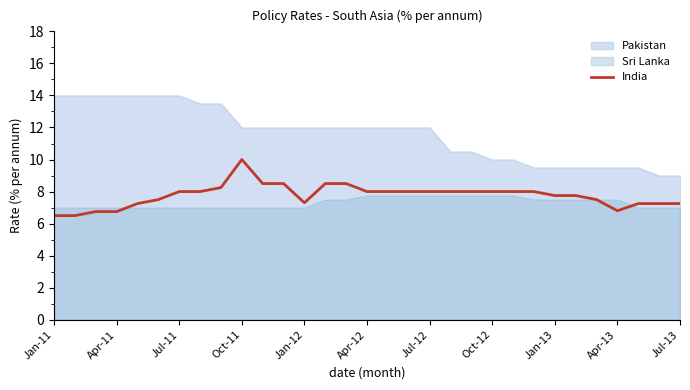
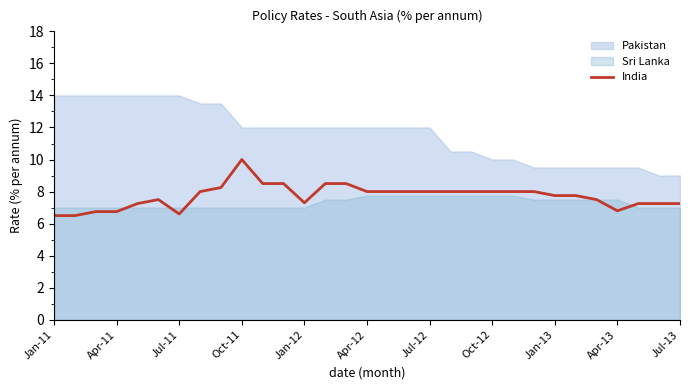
India, Jul-11: 8.0 -> 6.6
